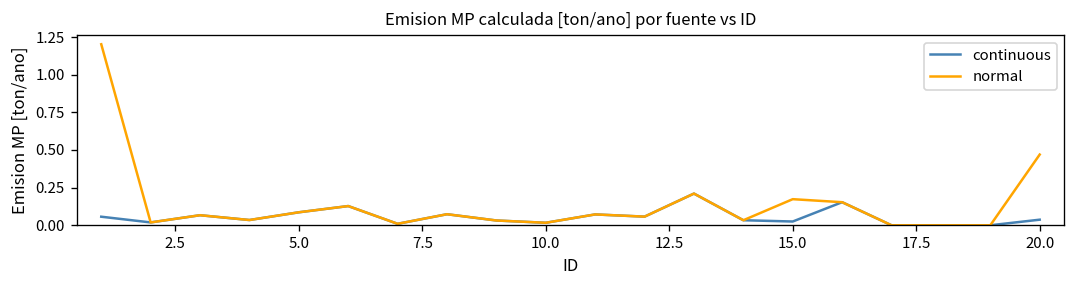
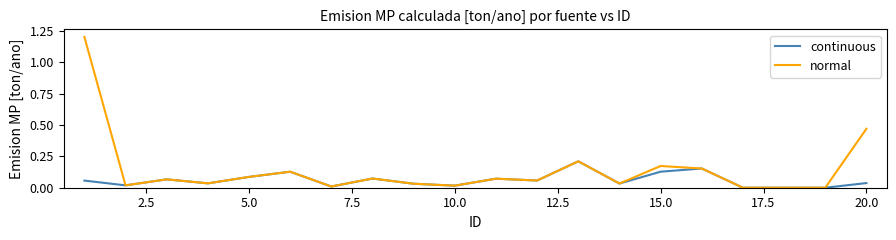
continuous, 15.0: 0.02 -> 0.13
